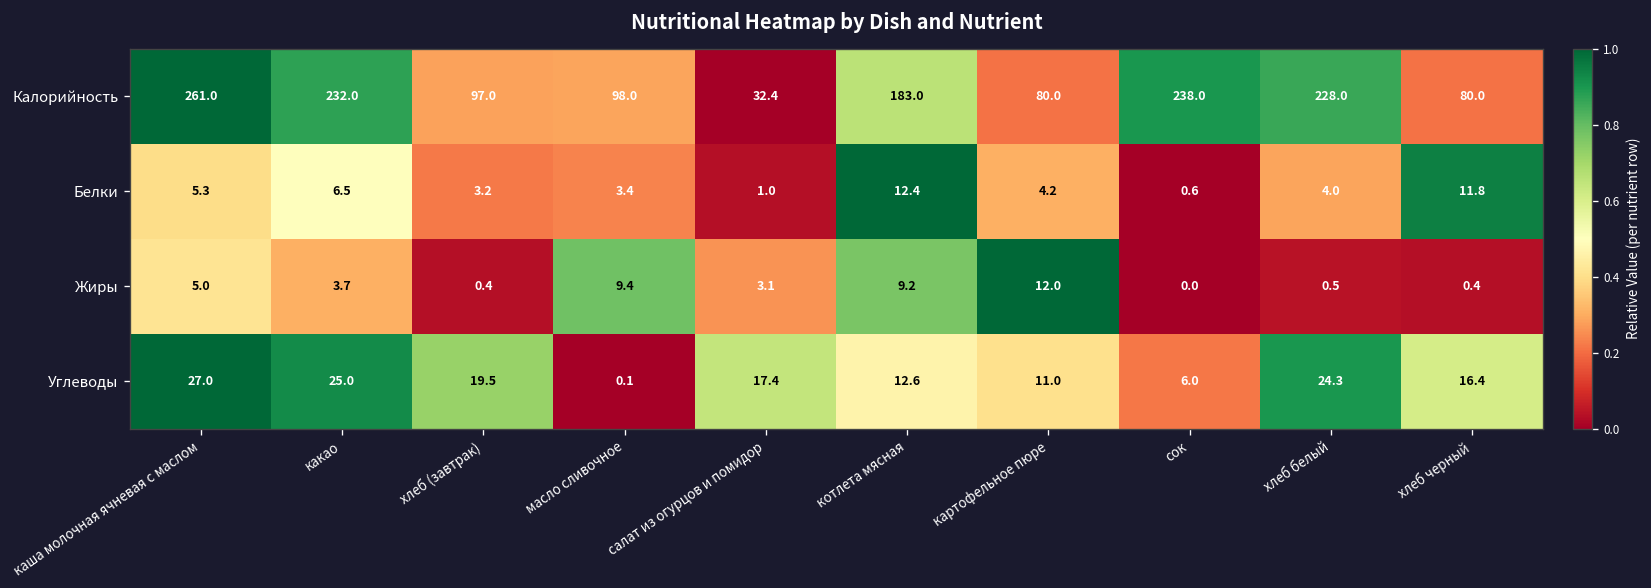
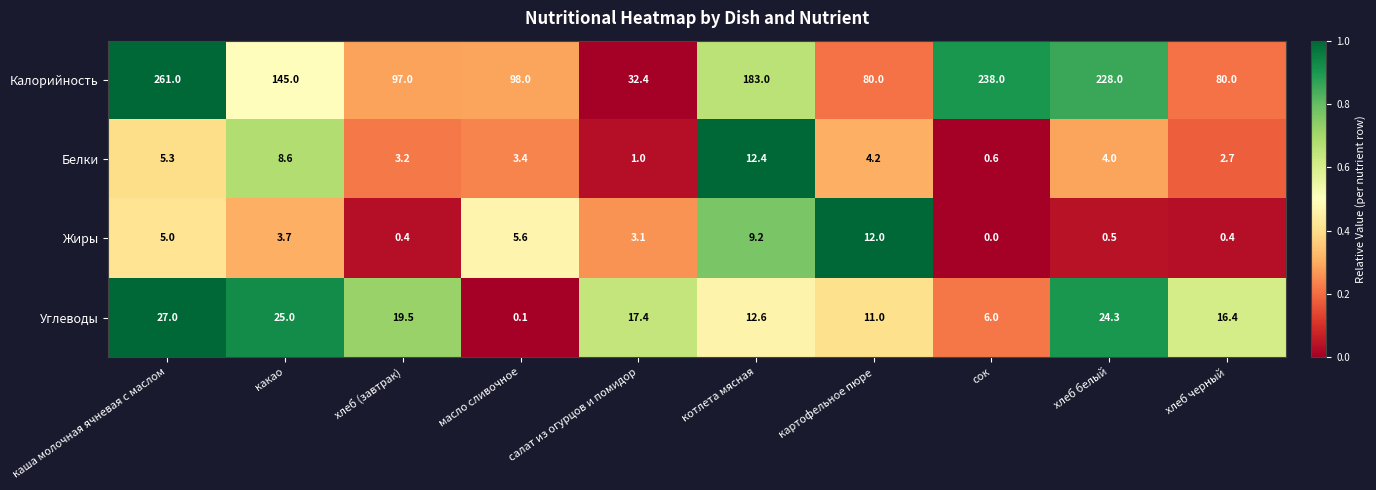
Калорийность, какао: 232.0 -> 145.0
Белки, какао: 6.5 -> 8.6
Белки, хлеб черный: 11.8 -> 2.7
Жиры, масло сливочное: 9.4 -> 5.6
